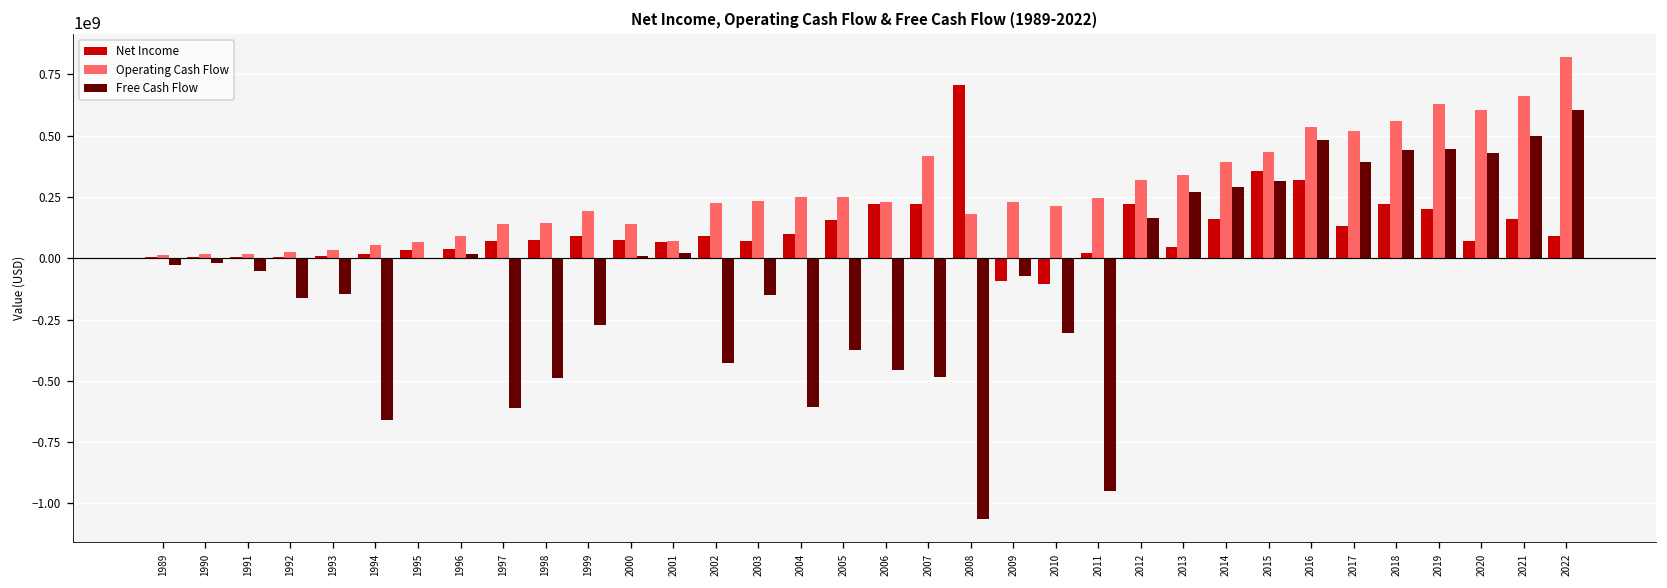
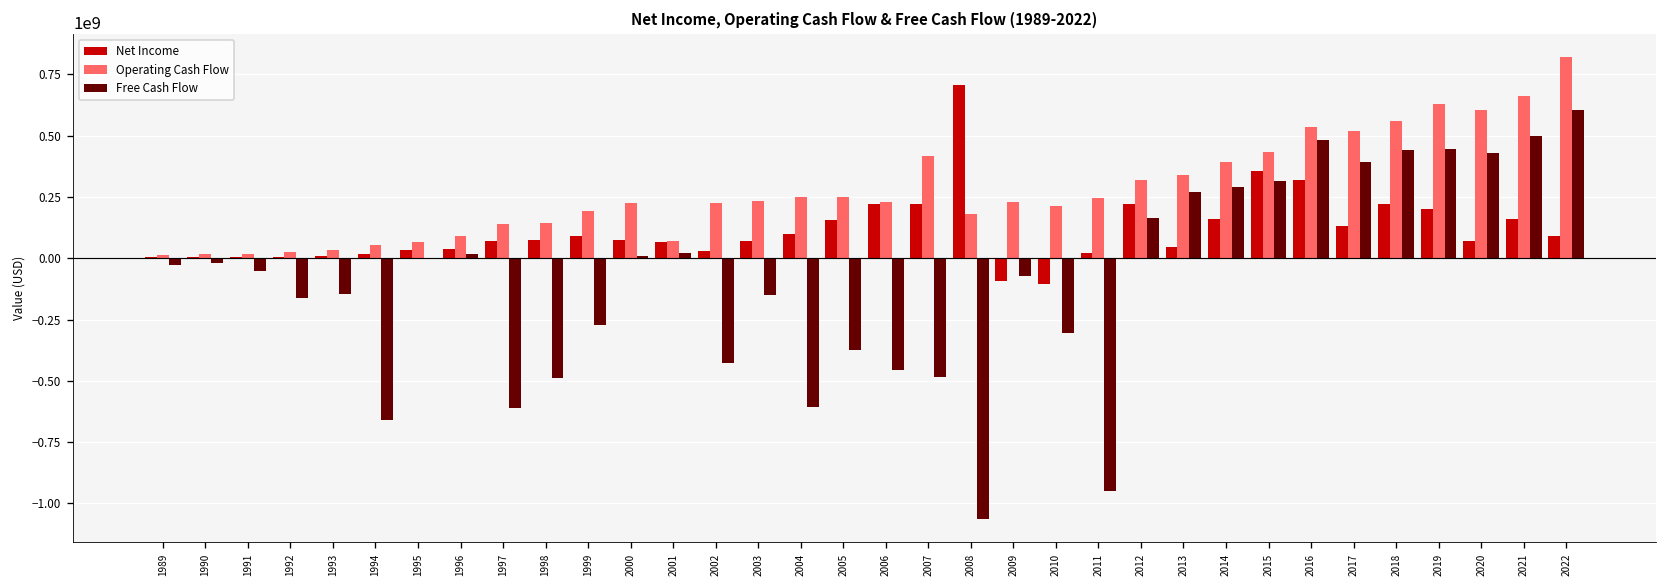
Operating Cash Flow, 2000: 140000000 -> 220000000
Net Income, 2002: 90000000 -> 30000000
